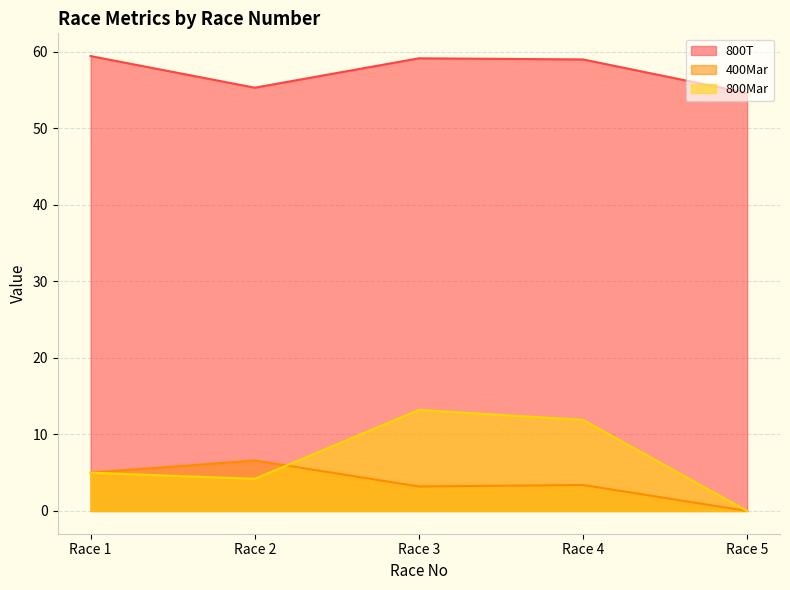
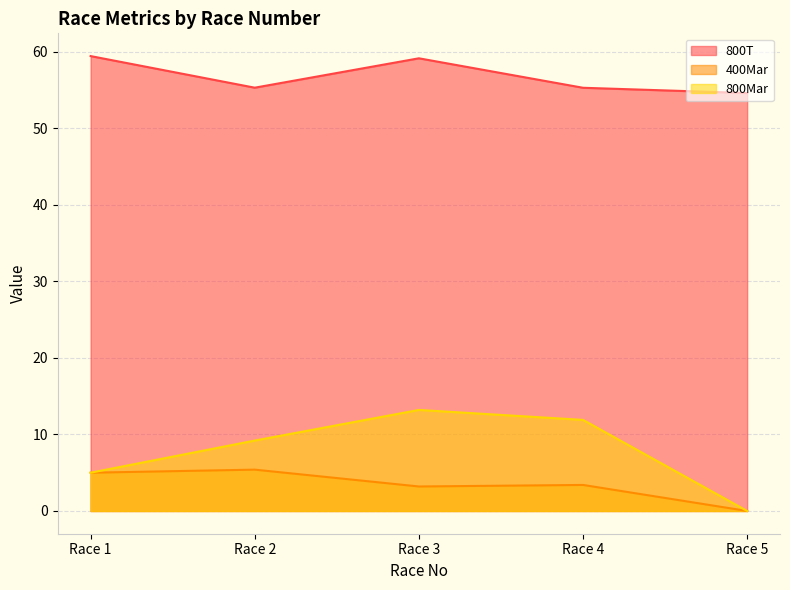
400Mar, Race 2: 7 -> 5
800Mar, Race 2: 4 -> 9
800T, Race 4: 59 -> 55
